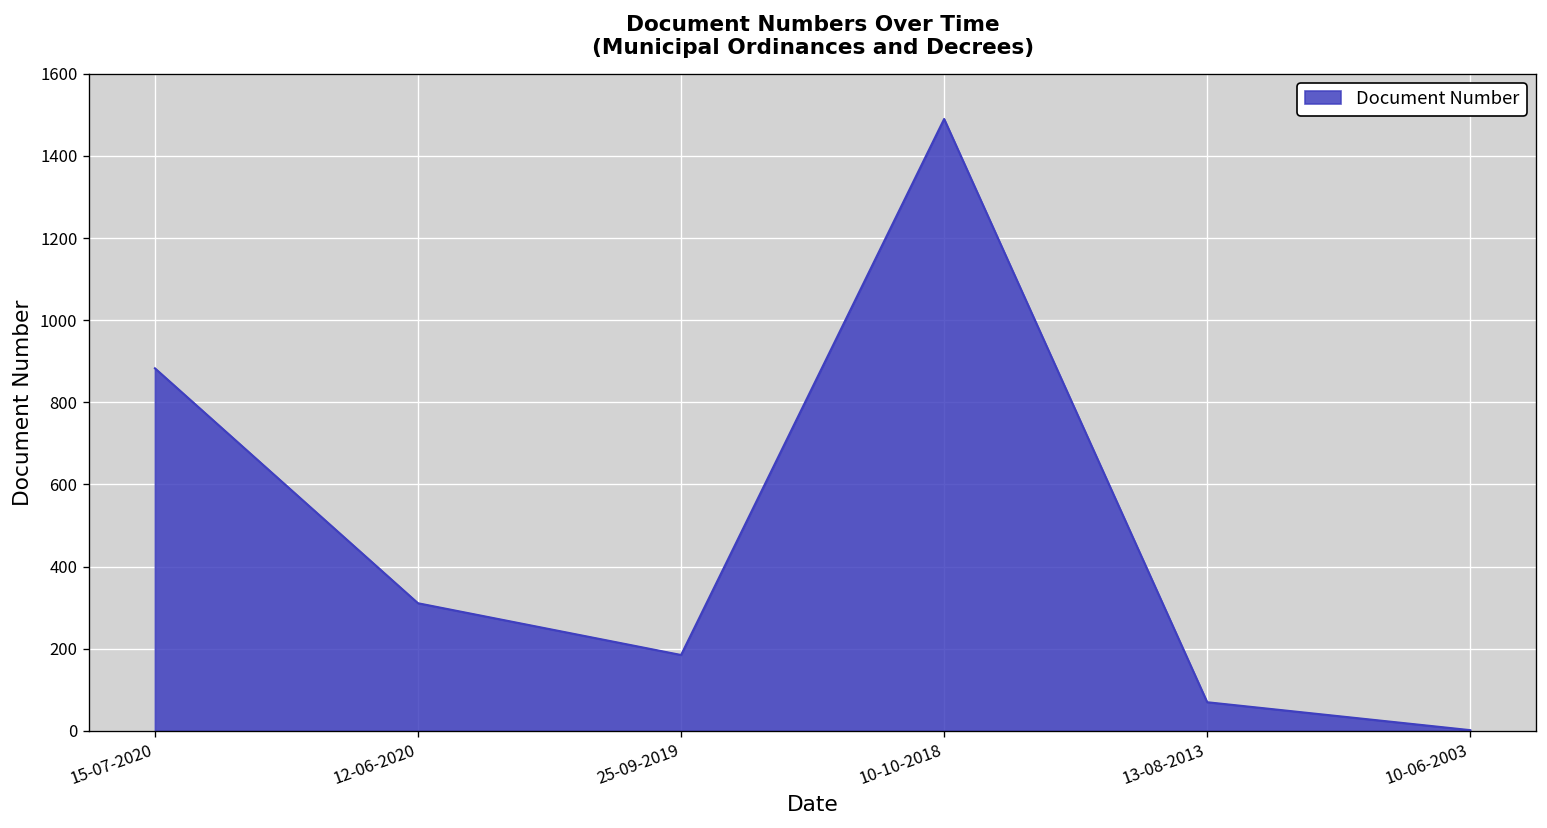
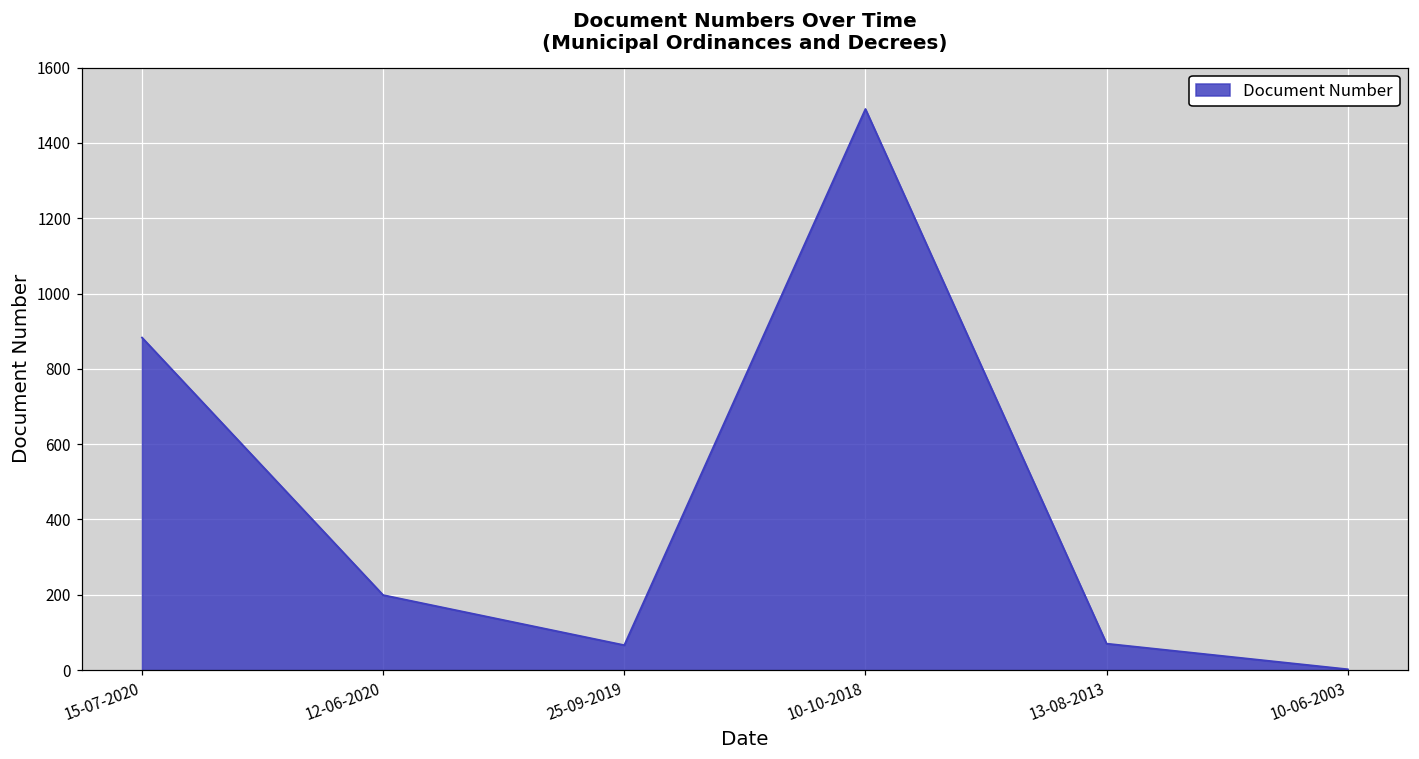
12-06-2020: 310 -> 200
25-09-2019: 190 -> 70
